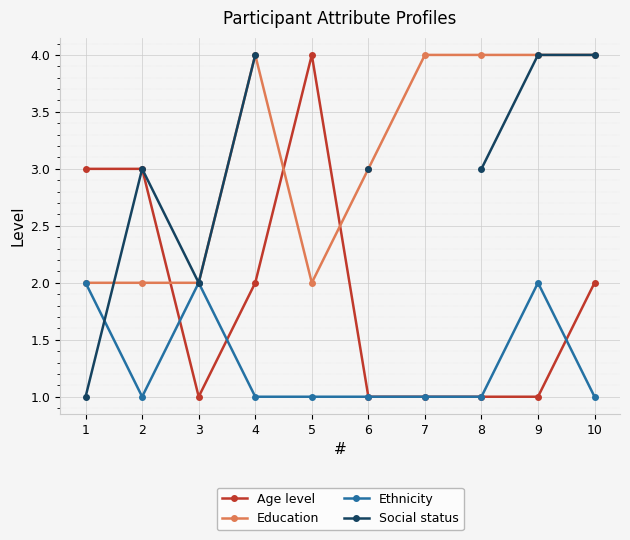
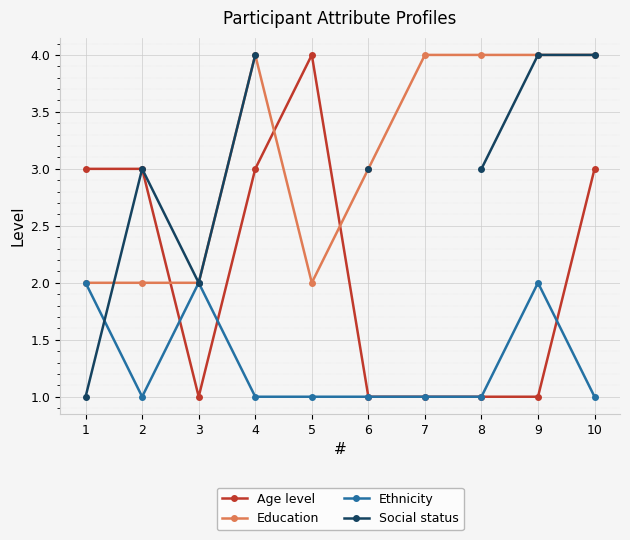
Age level, 4: 2 -> 3
Age level, 10: 2 -> 3
